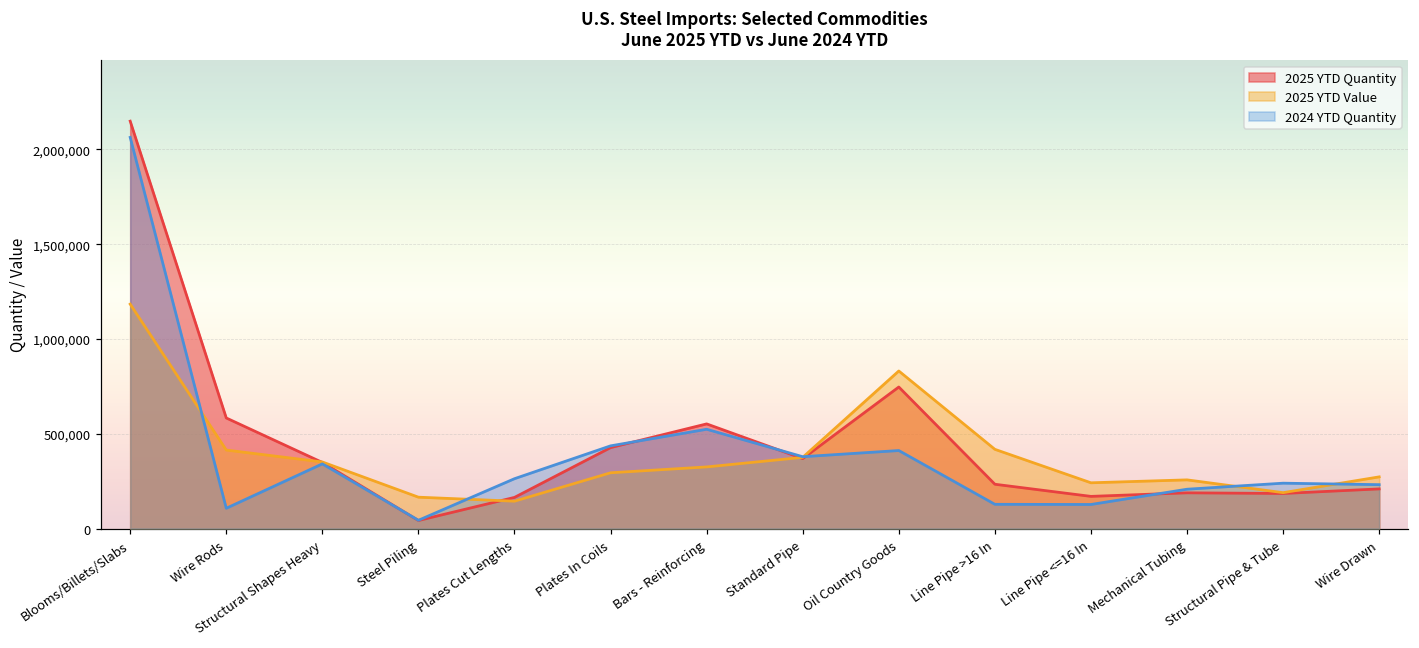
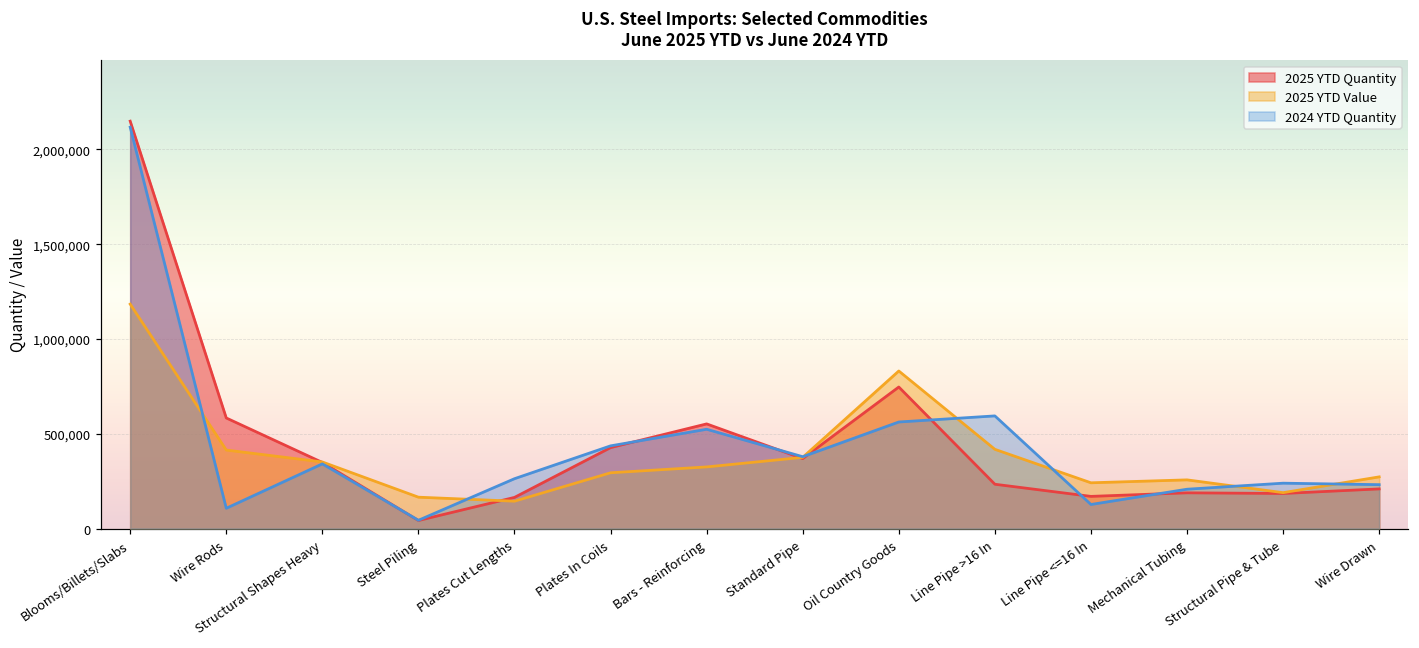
2024 YTD Quantity, Blooms/Billets/Slabs: 2,060,000 -> 2,120,000
2024 YTD Quantity, Oil Country Goods: 410,000 -> 560,000
2024 YTD Quantity, Line Pipe >16 In: 130,000 -> 590,000
